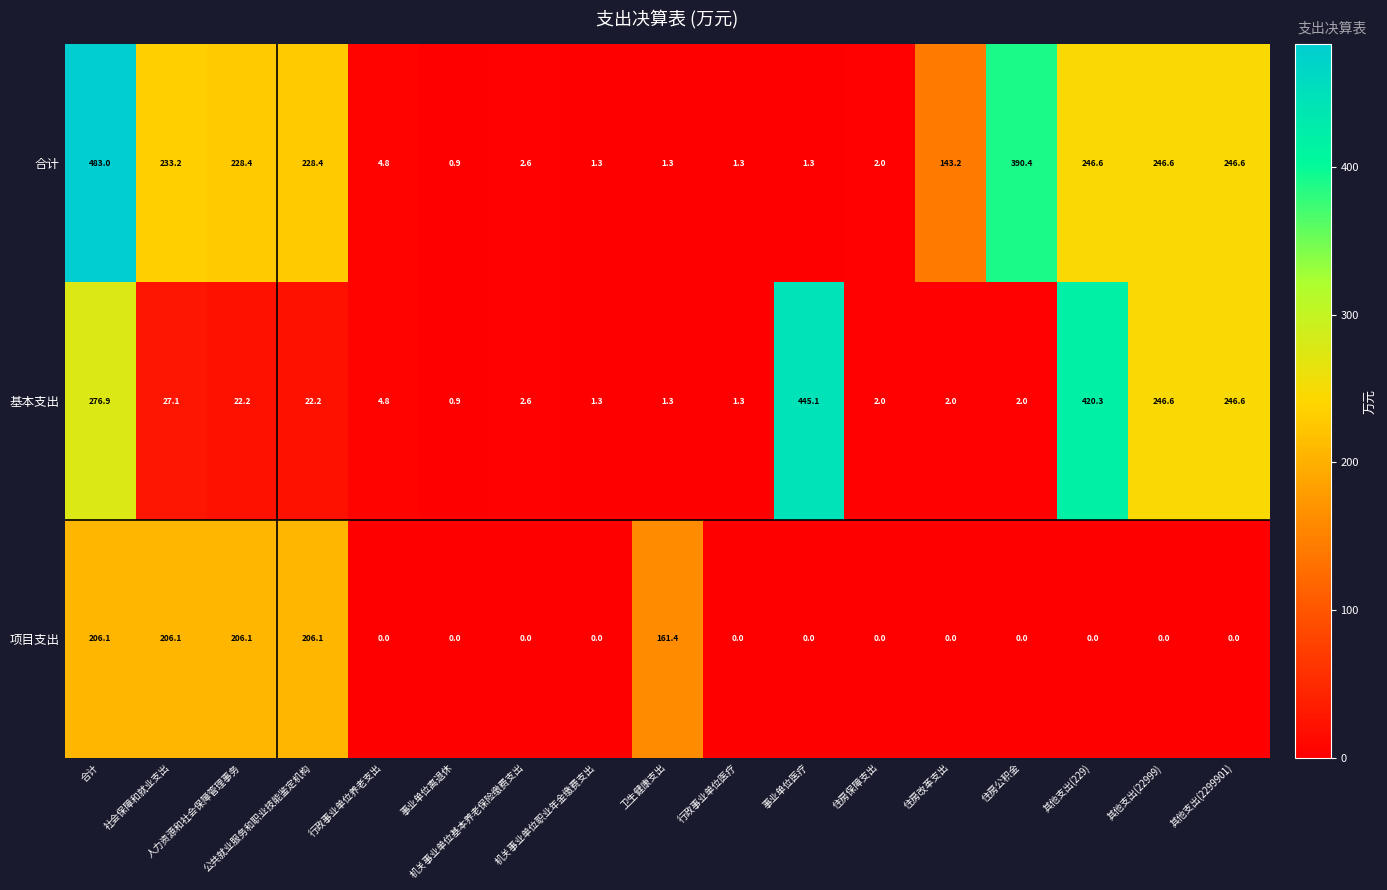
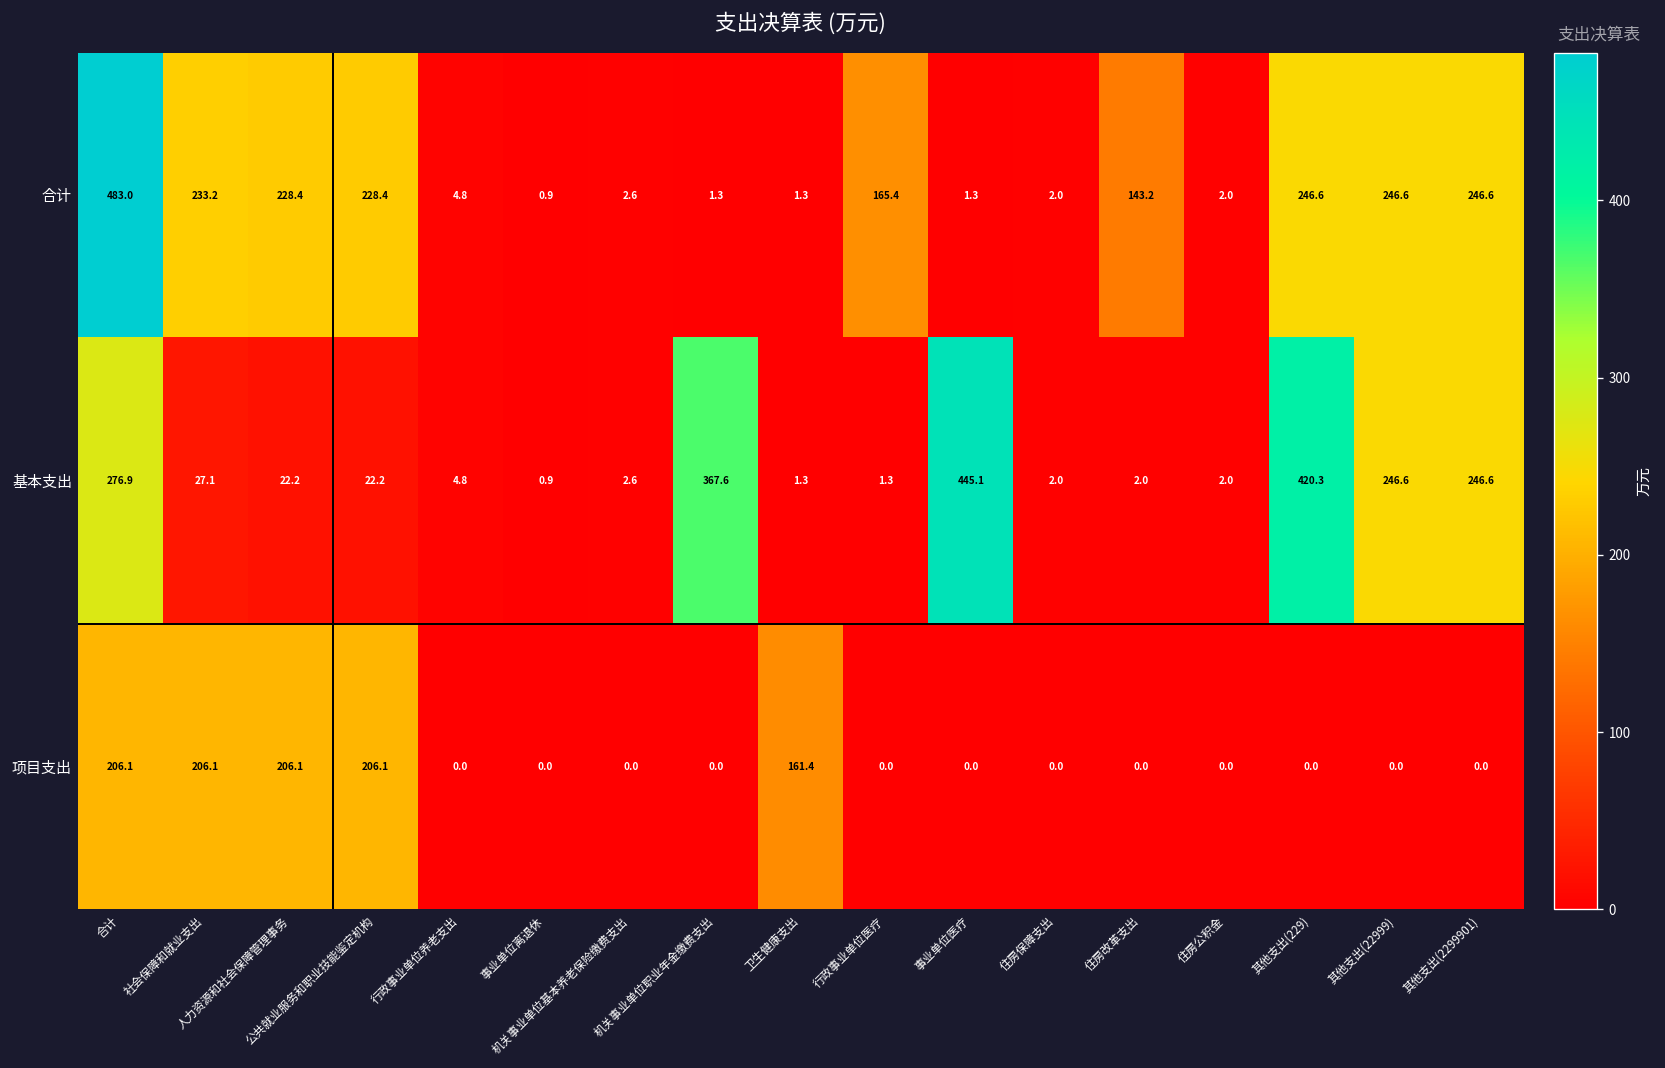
合计, 行政事业单位医疗: 1.3 -> 165.4
合计, 住房公积金: 390.4 -> 2.0
基本支出, 机关事业单位职业年金缴费支出: 1.3 -> 367.6
